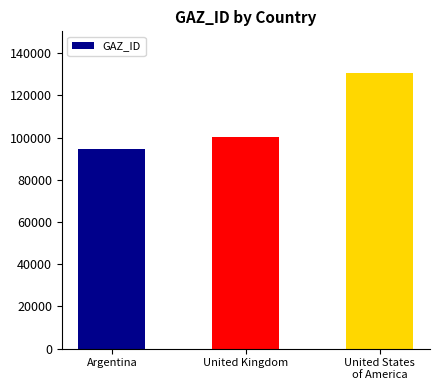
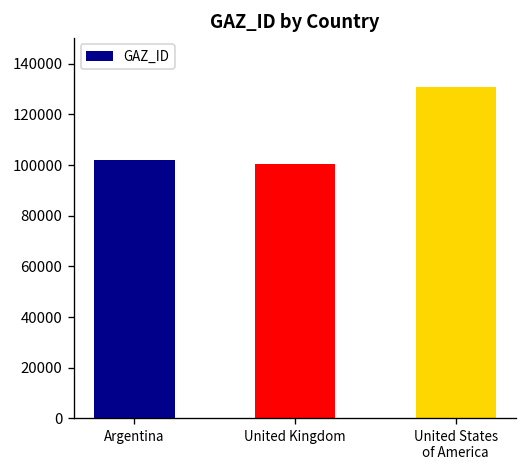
Argentina: 95000 -> 102000
